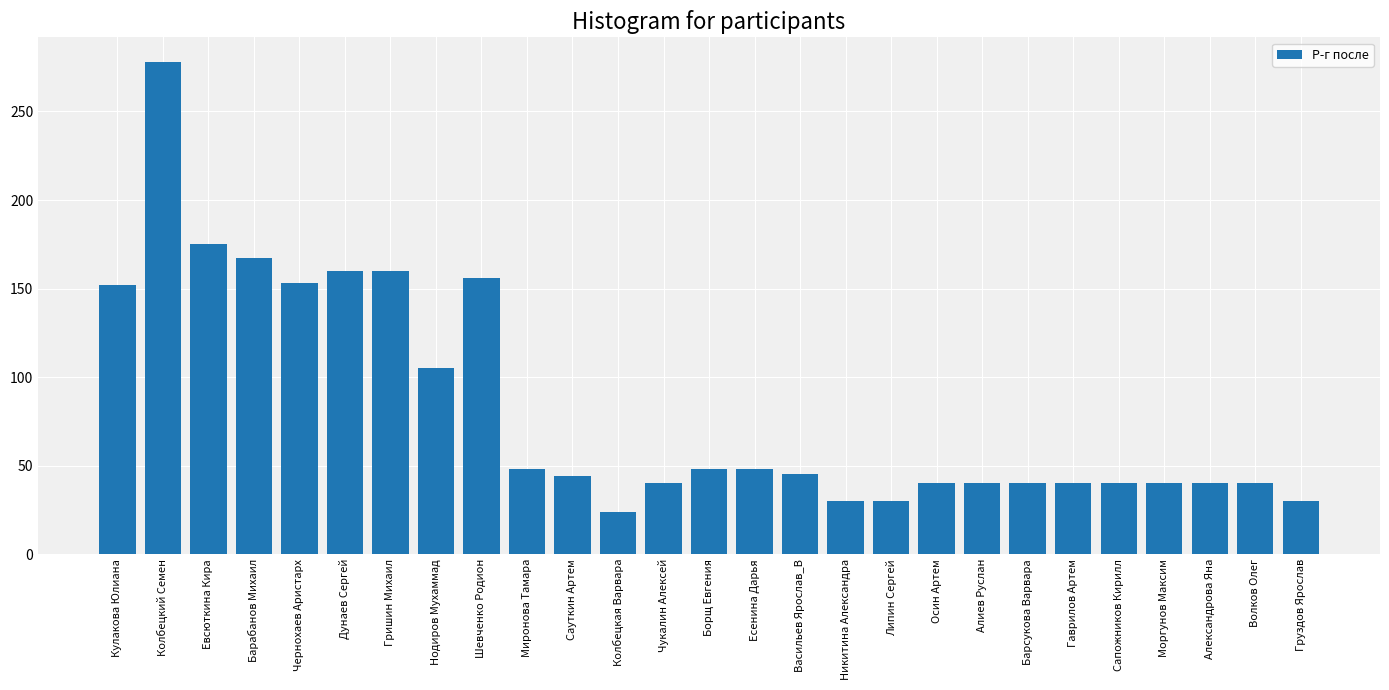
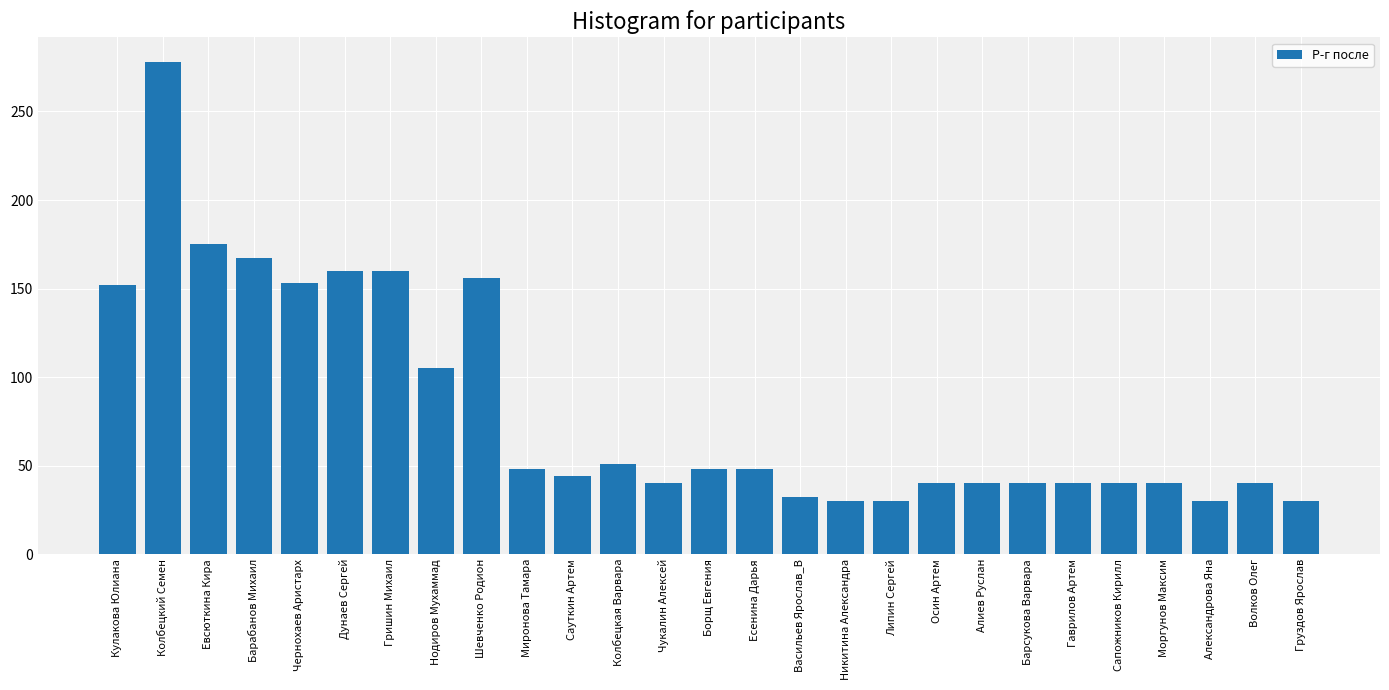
Колбецкая Варвара: 24 -> 51
Васильев Ярослав_В: 45 -> 32
Александрова Яна: 40 -> 30
